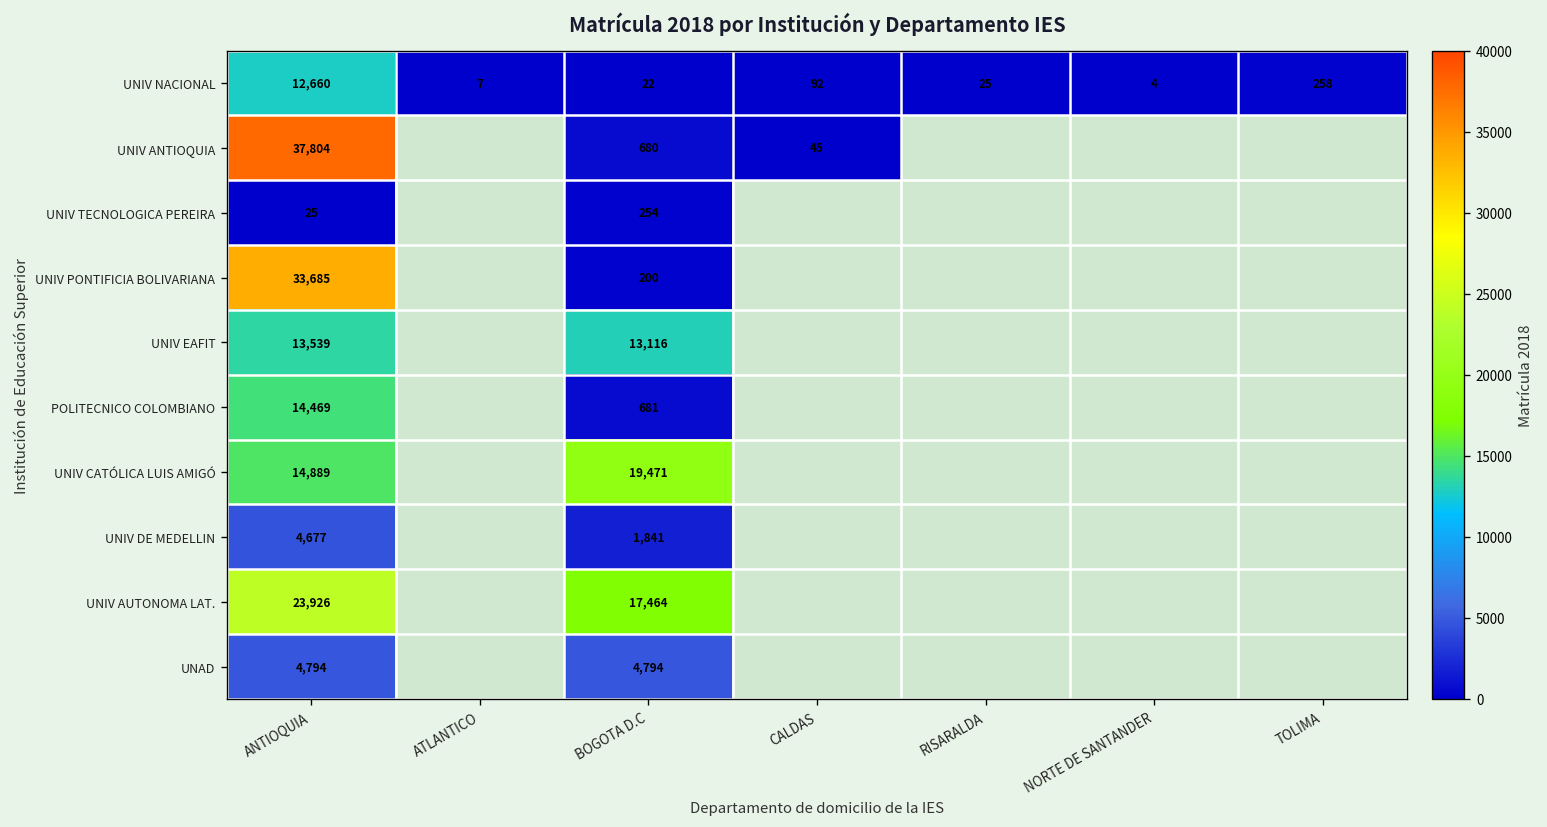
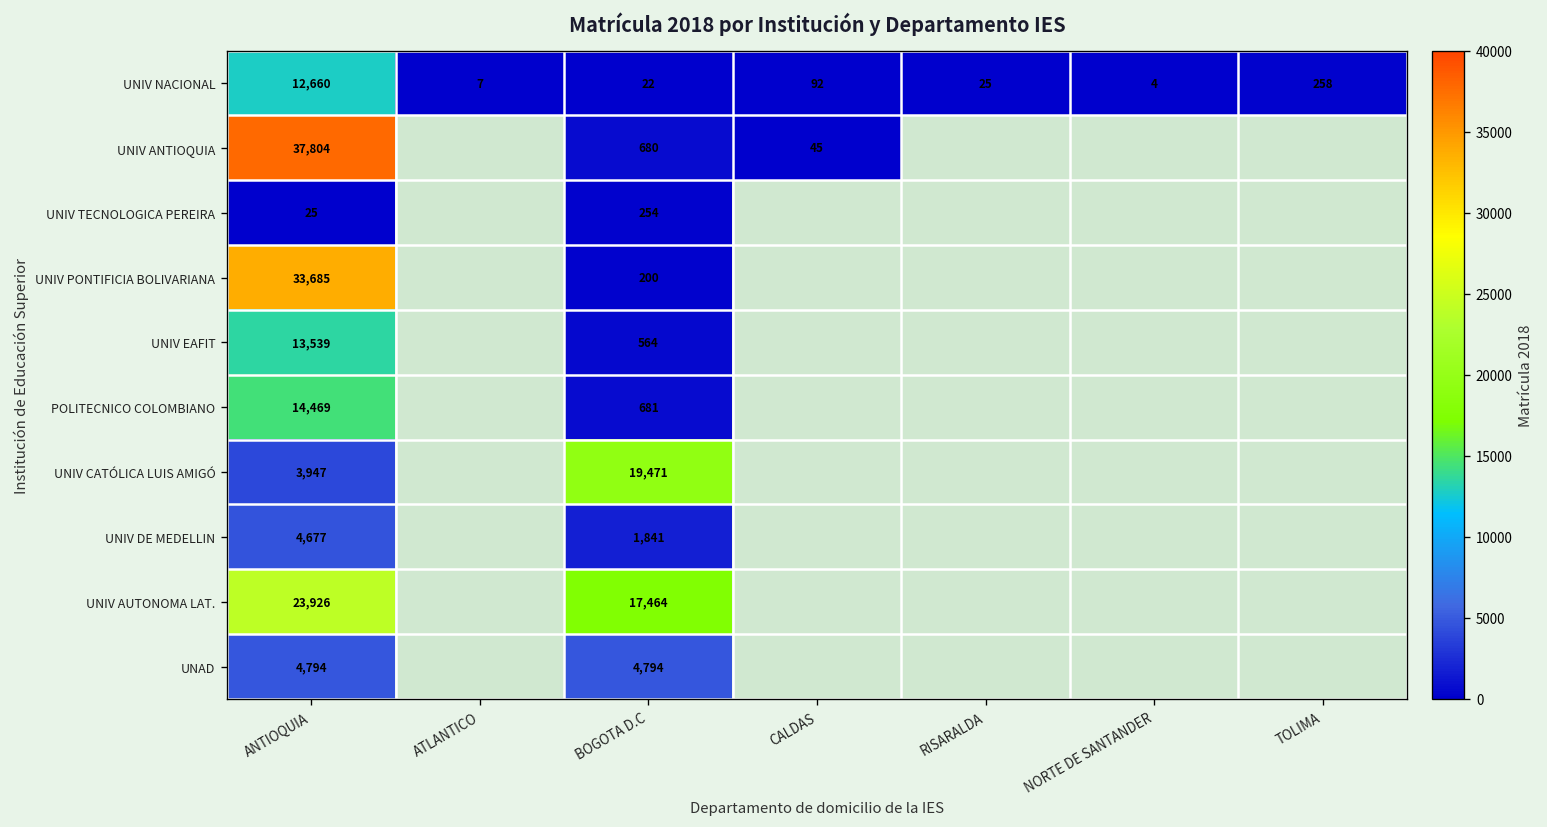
UNIV EAFIT, BOGOTA D.C: 13,116 -> 564
UNIV CATÓLICA LUIS AMIGÓ, ANTIOQUIA: 14,889 -> 3,947
